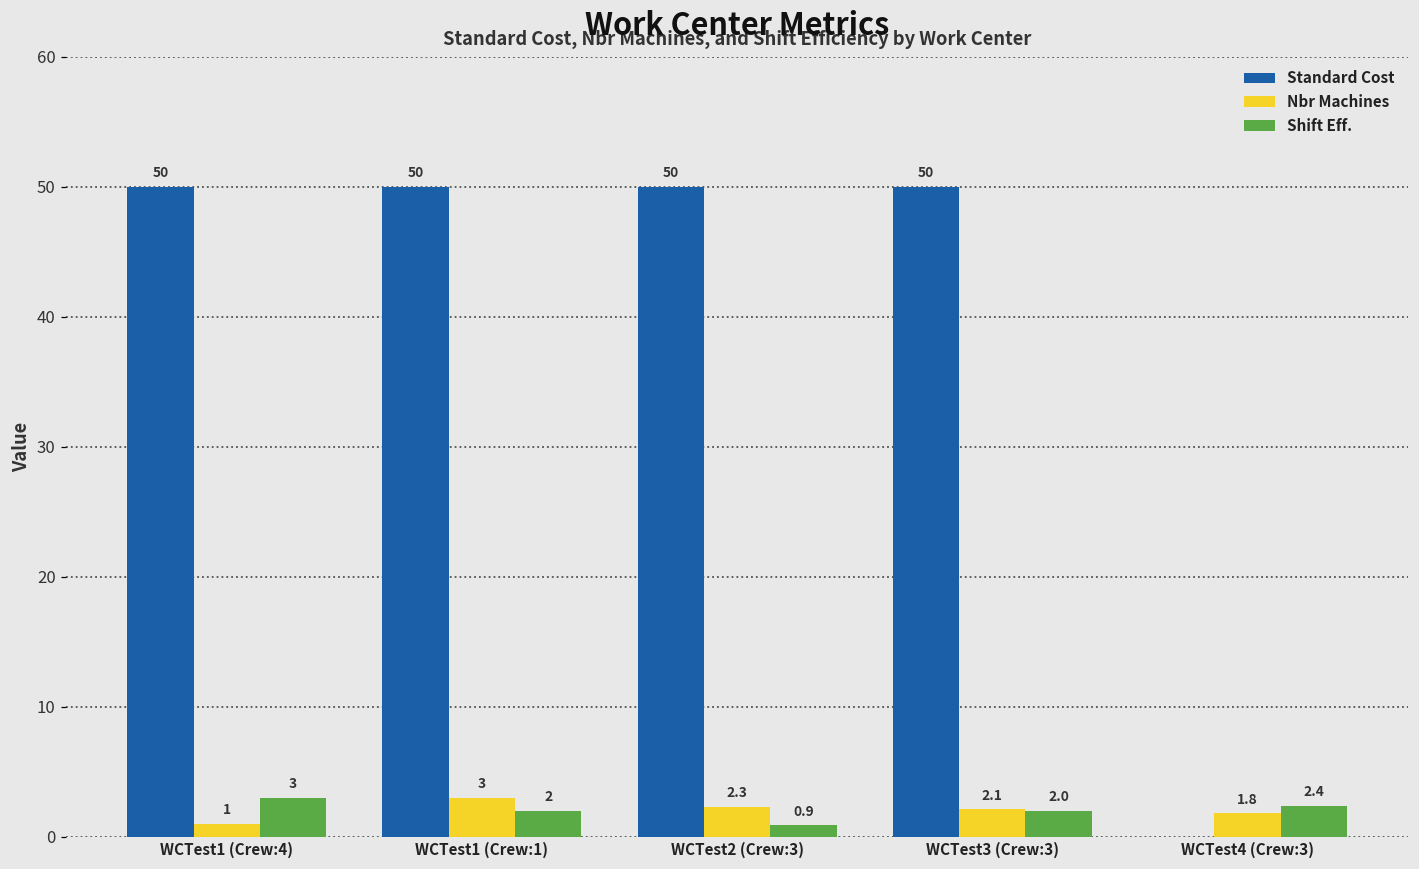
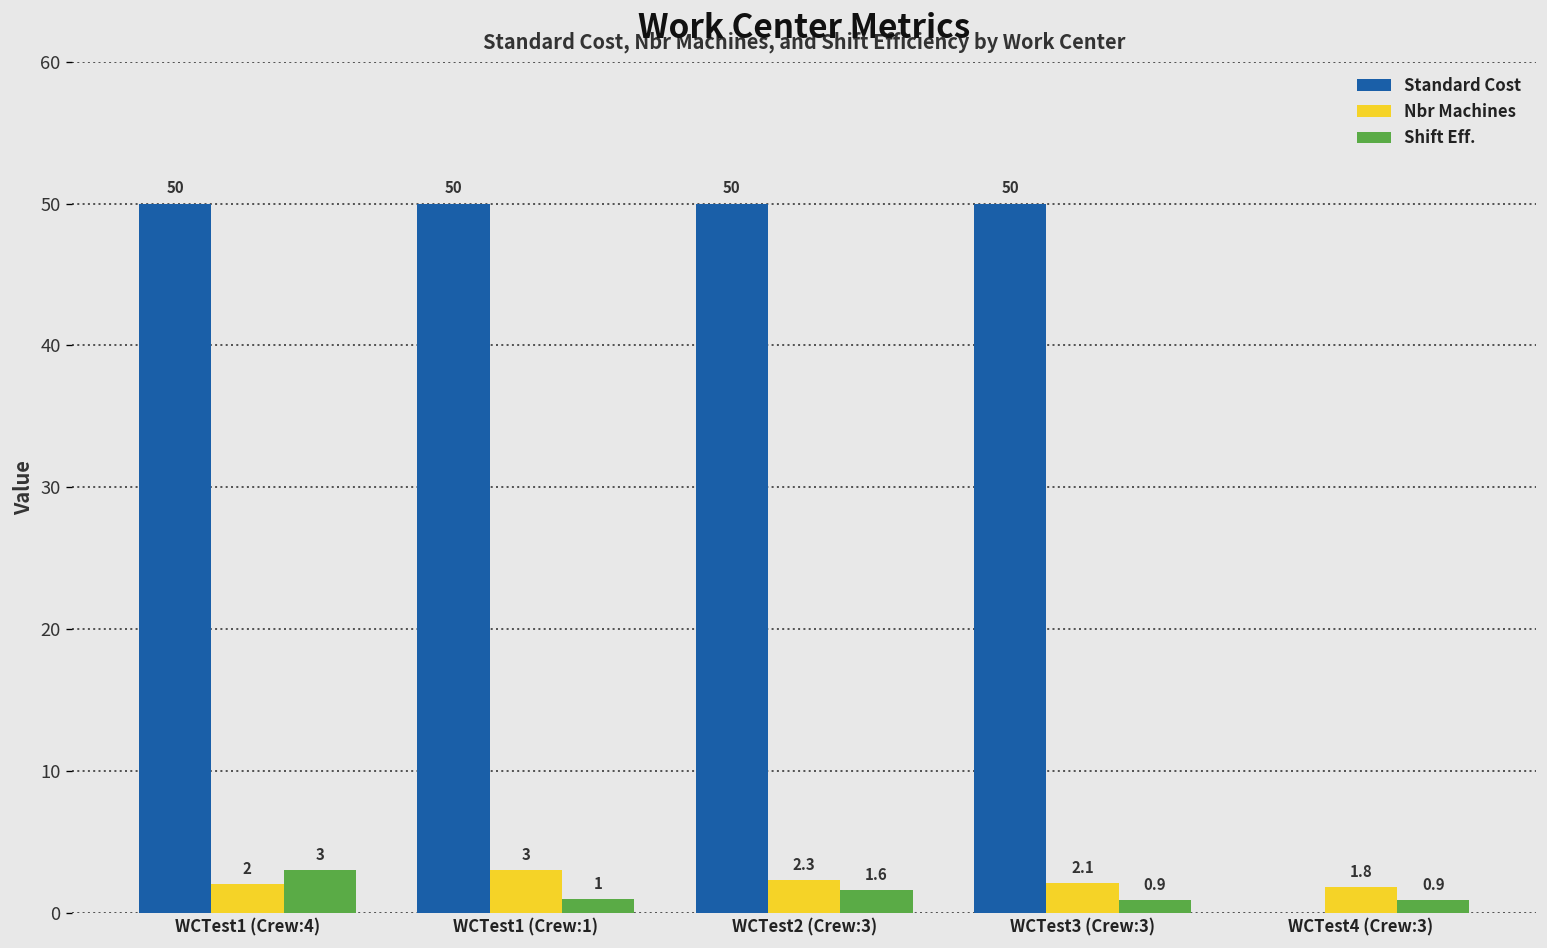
Nbr Machines, WCTest1 (Crew:4): 1 -> 2
Shift Eff., WCTest1 (Crew:1): 2 -> 1
Shift Eff., WCTest2 (Crew:3): 0.9 -> 1.6
Shift Eff., WCTest3 (Crew:3): 2.0 -> 0.9
Shift Eff., WCTest4 (Crew:3): 2.4 -> 0.9
